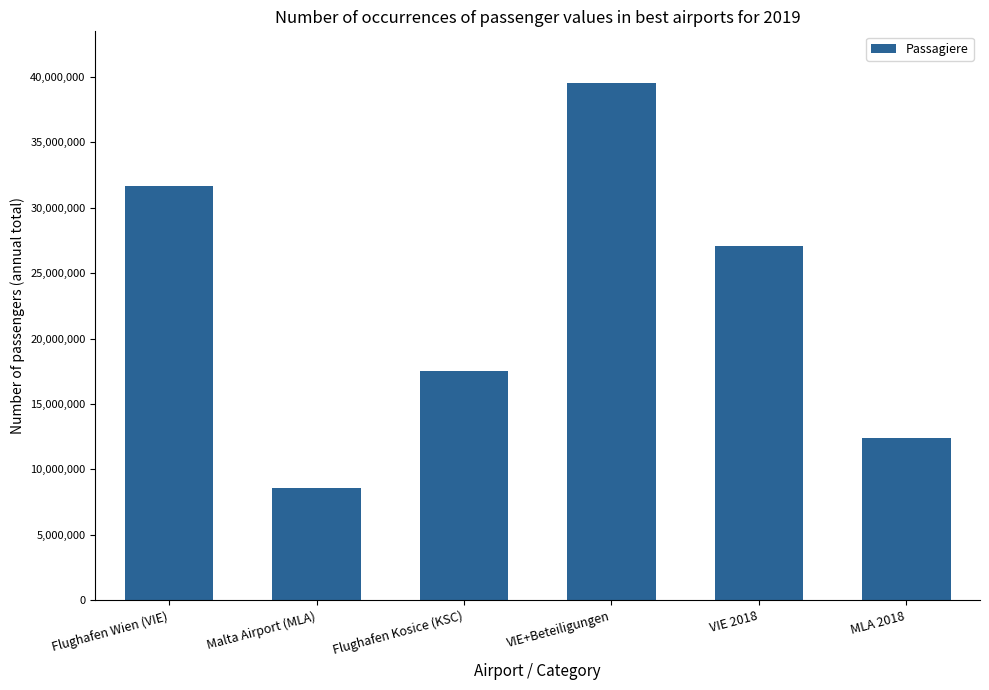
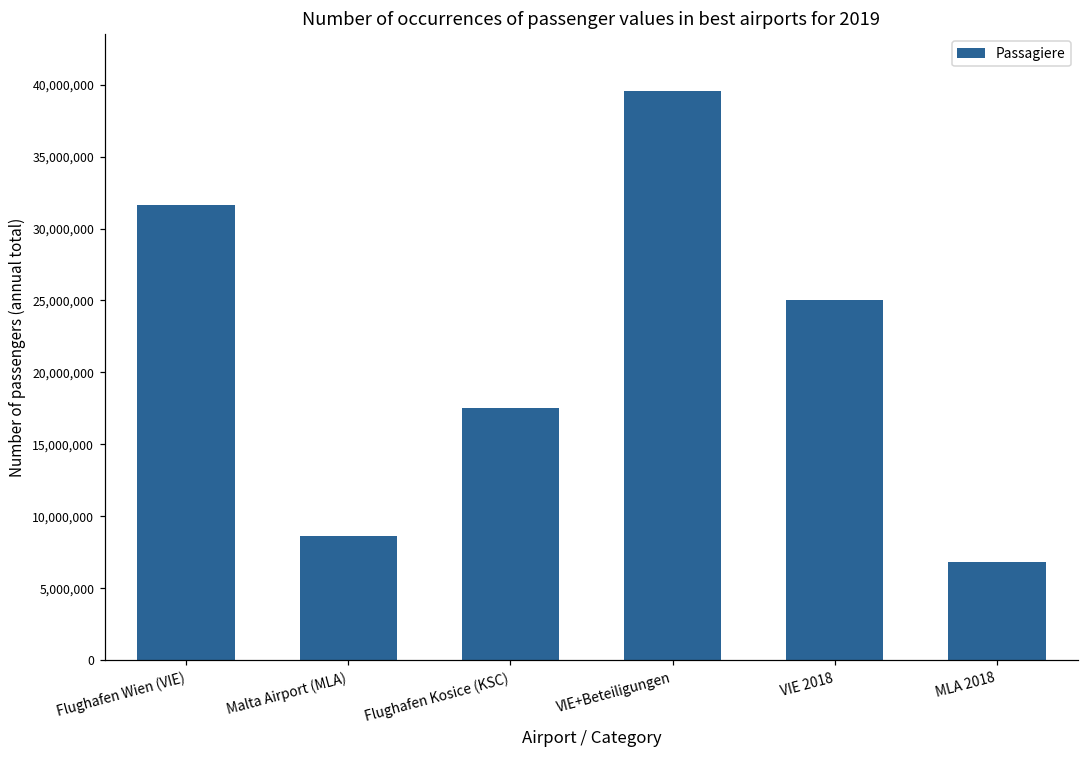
VIE 2018: 27,000,000 -> 25,000,000
MLA 2018: 12,400,000 -> 6,800,000
